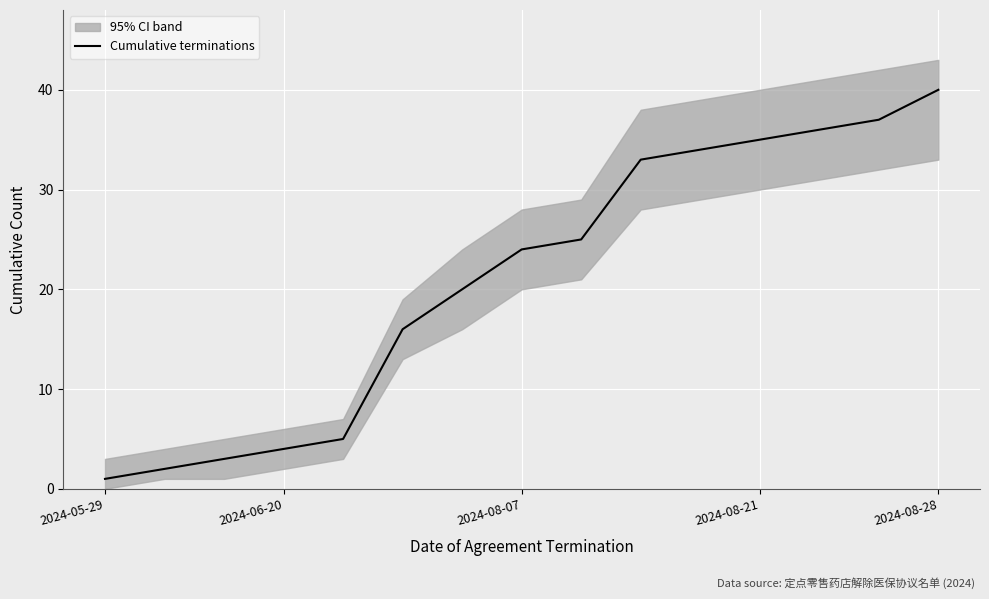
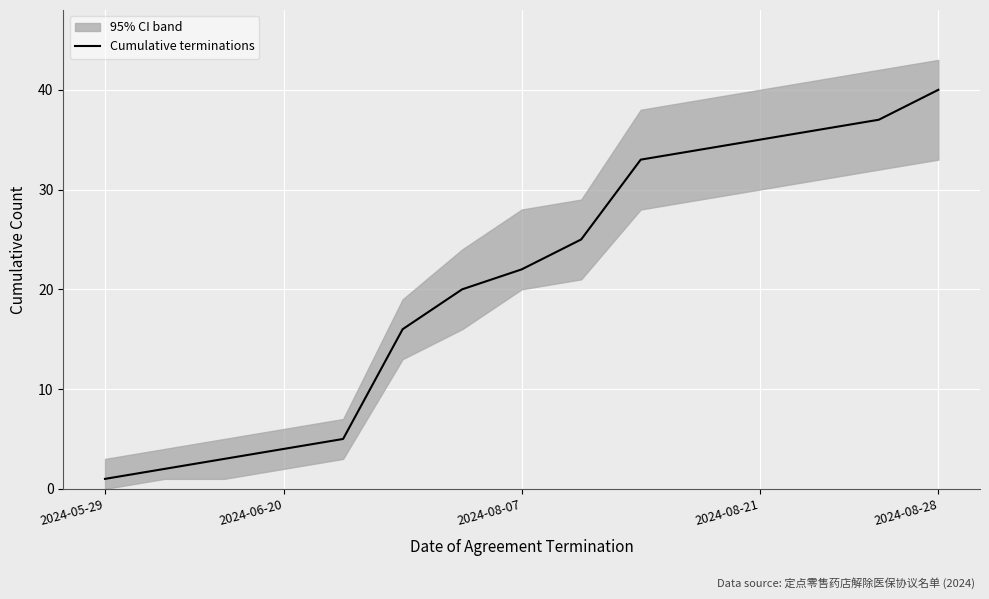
Cumulative terminations, 2024-08-07: 24 -> 22
